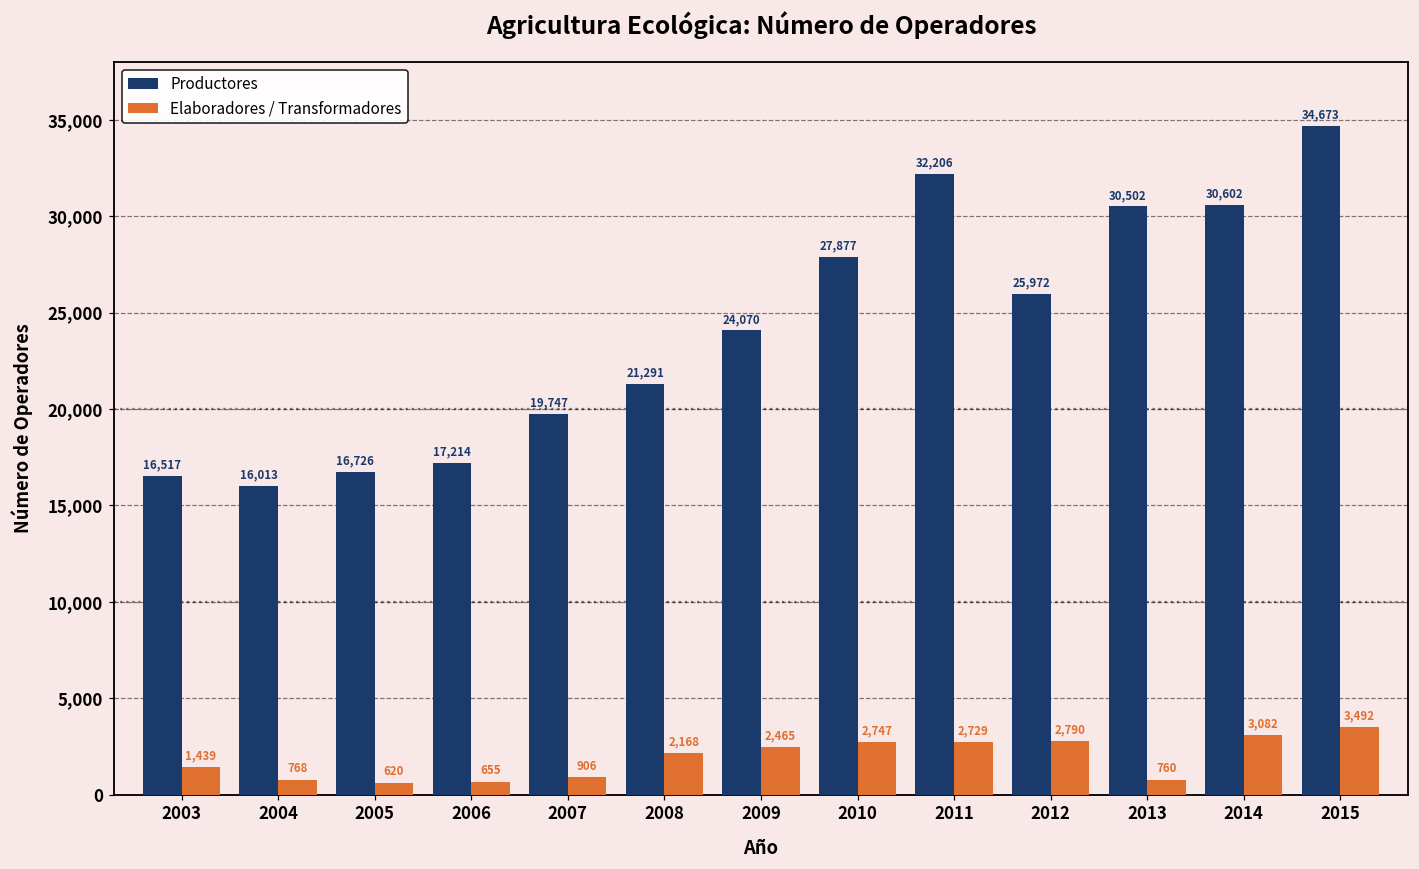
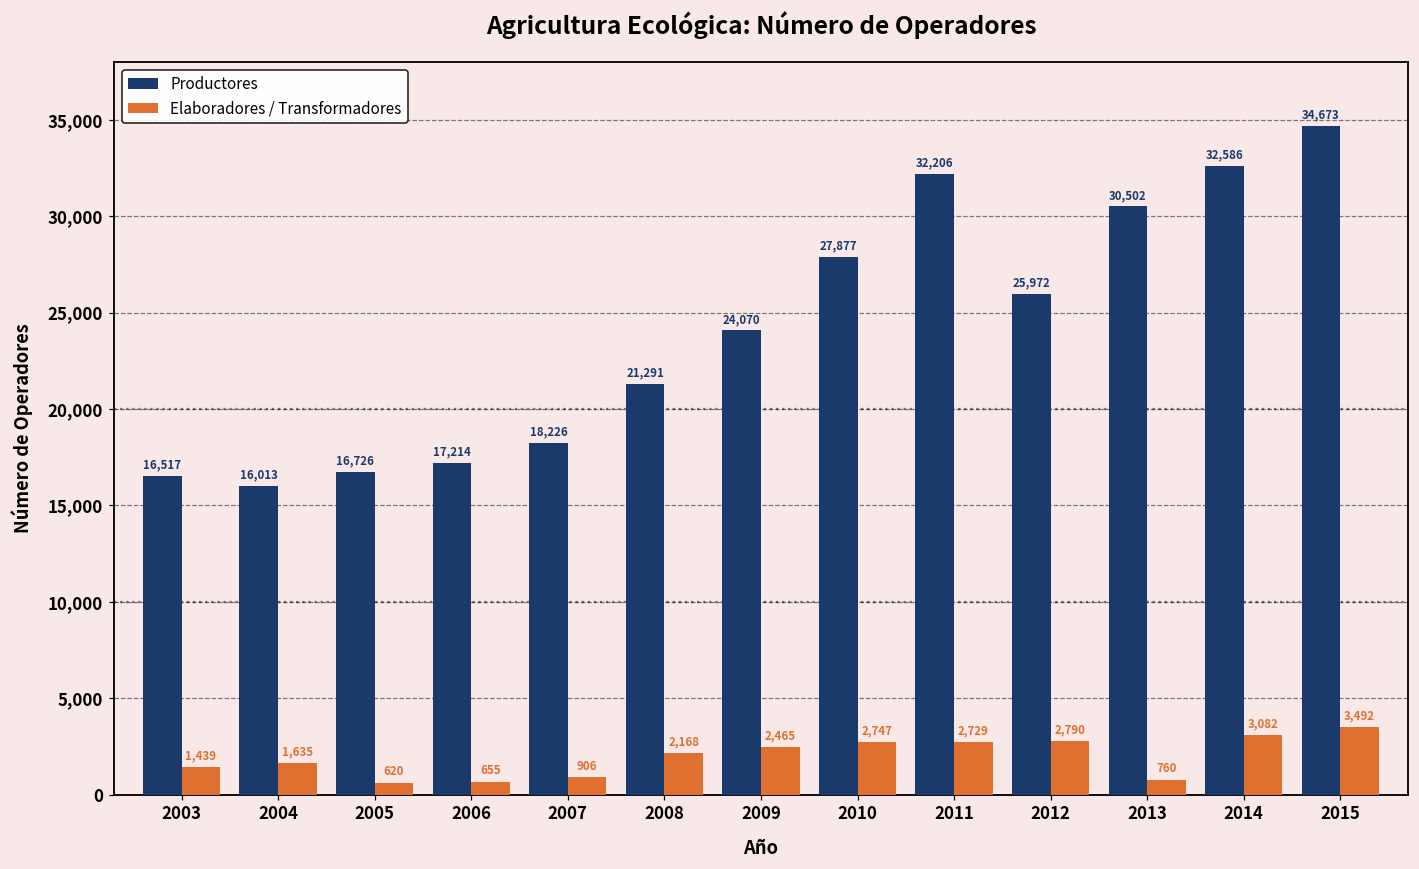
Elaboradores / Transformadores, 2004: 768 -> 1,635
Productores, 2007: 19,747 -> 18,226
Productores, 2014: 30,602 -> 32,586
